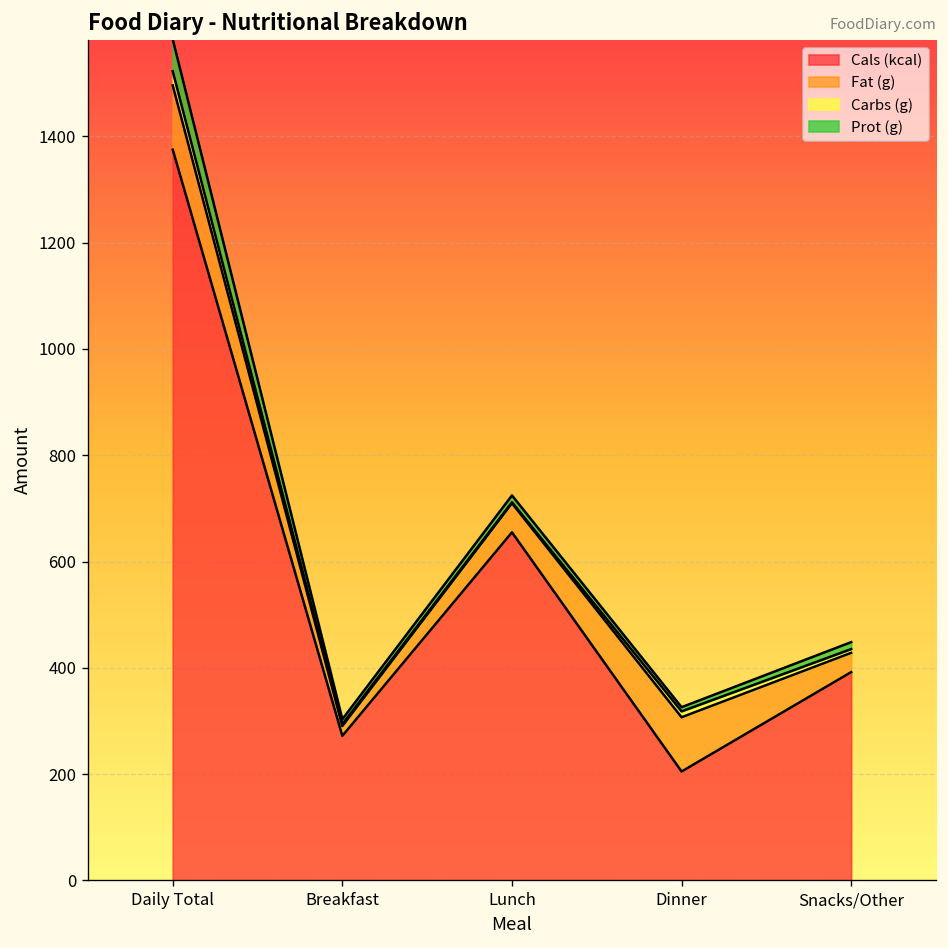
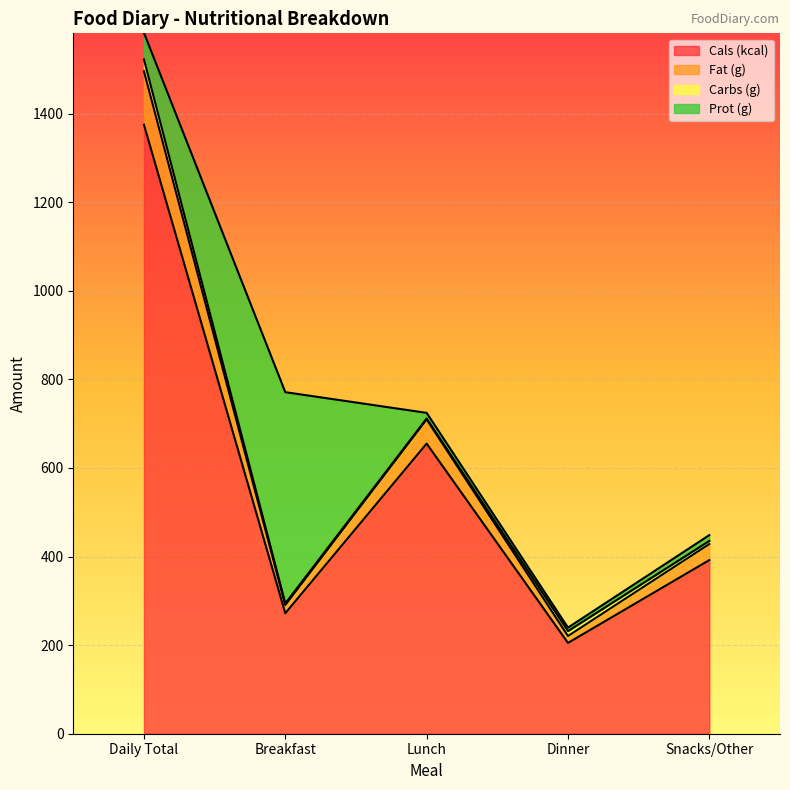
Prot (g), Breakfast: 10 -> 480
Fat (g), Dinner: 100 -> 20
